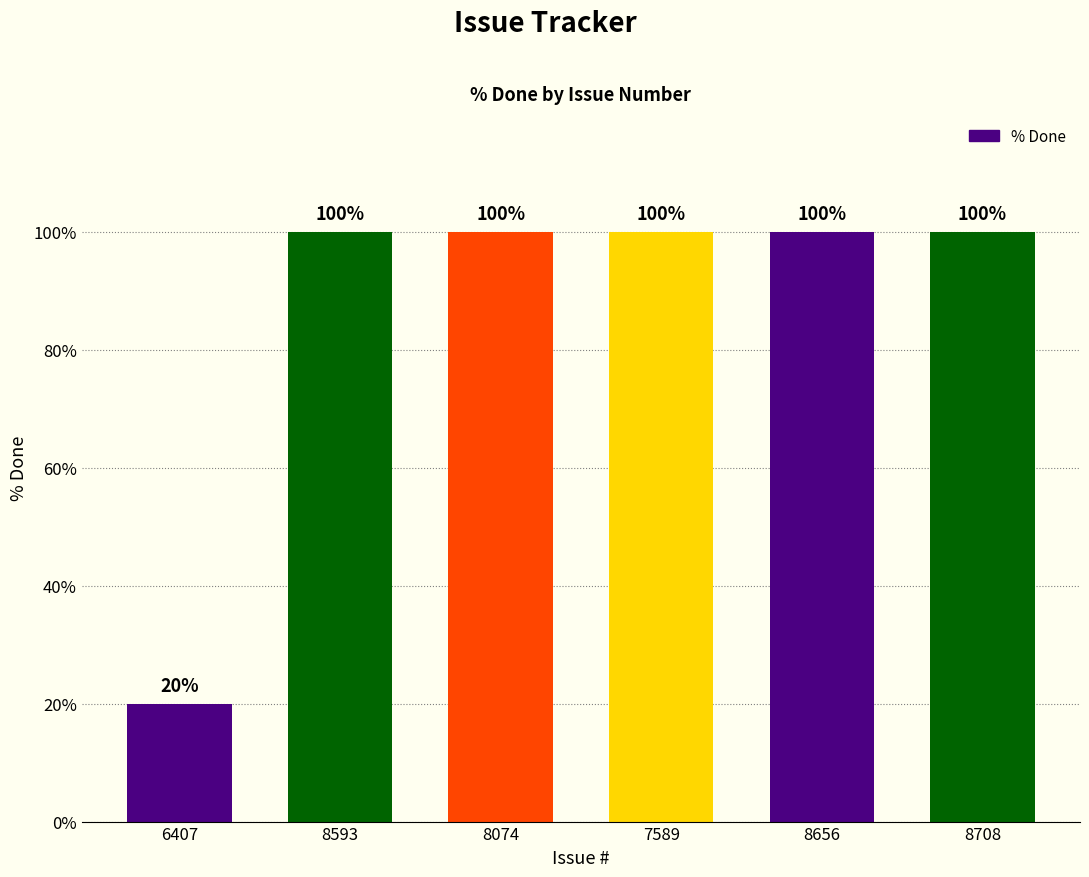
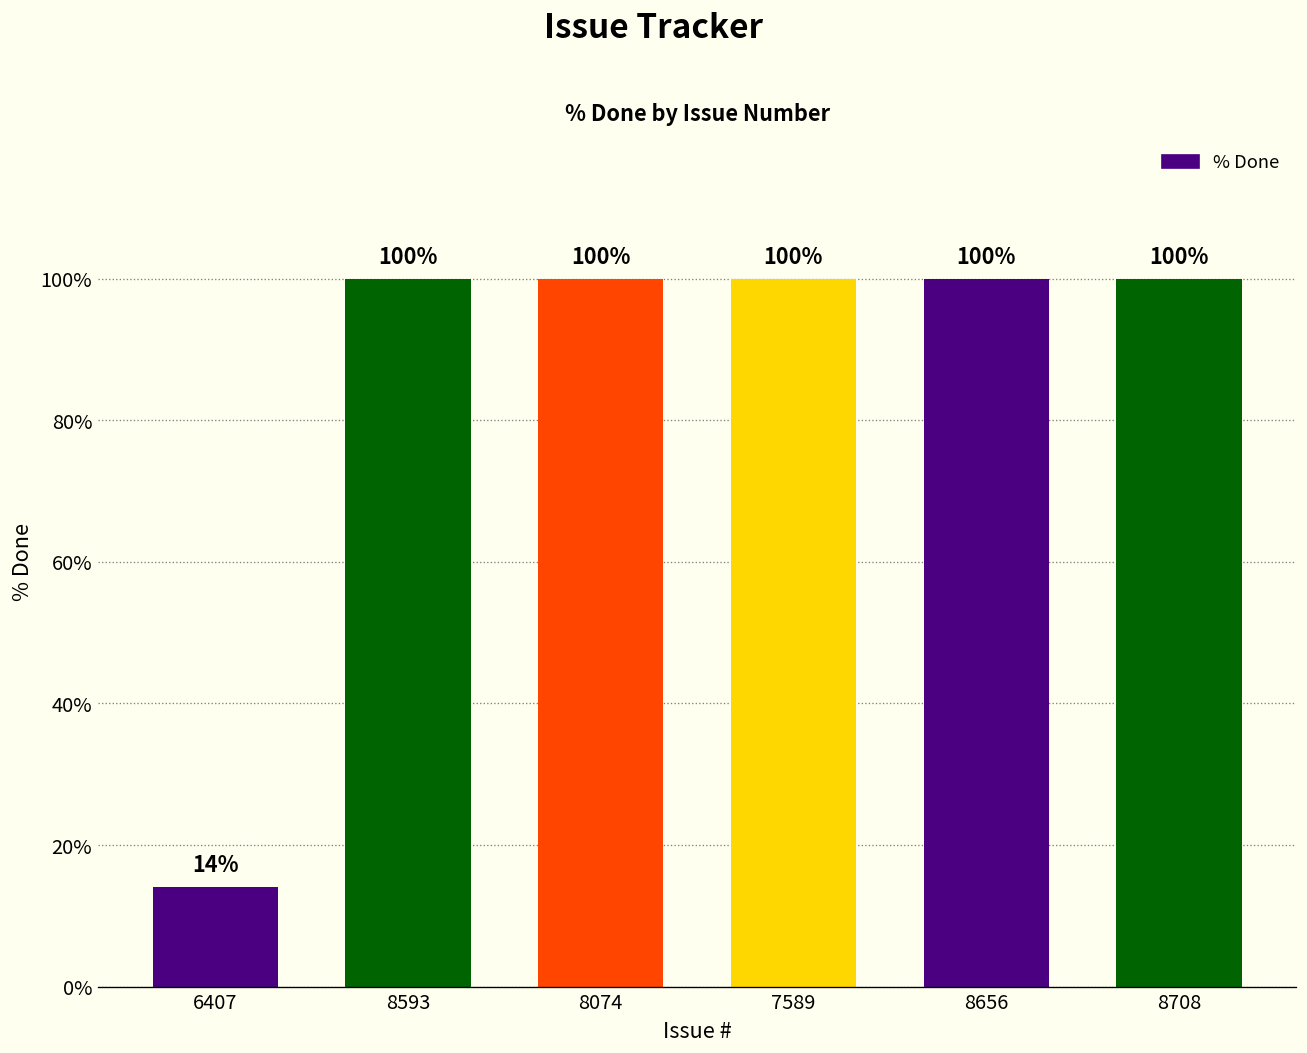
6407: 20% -> 14%
